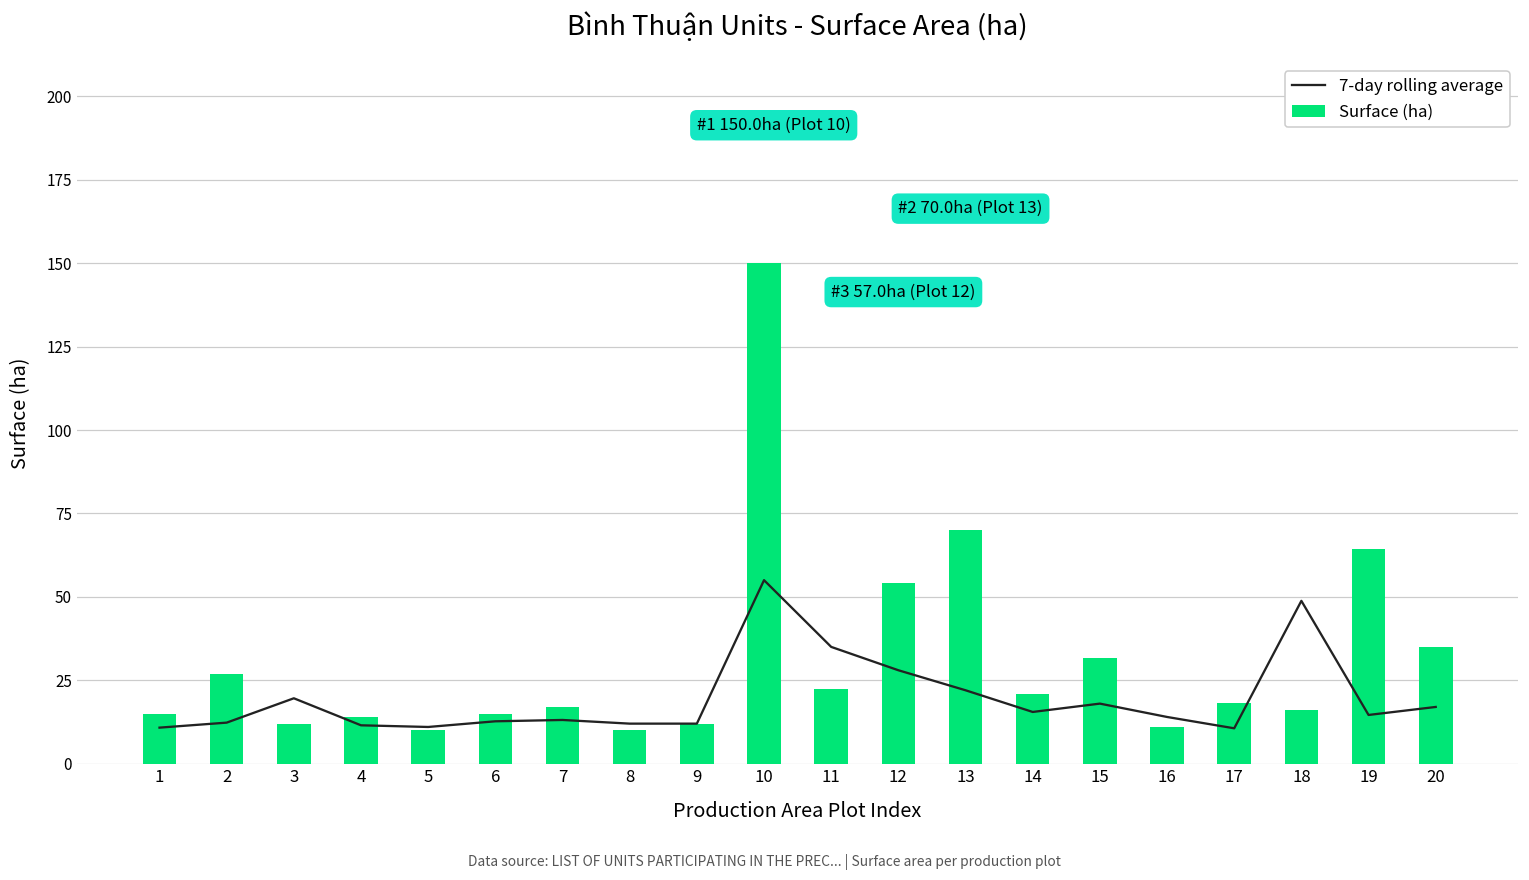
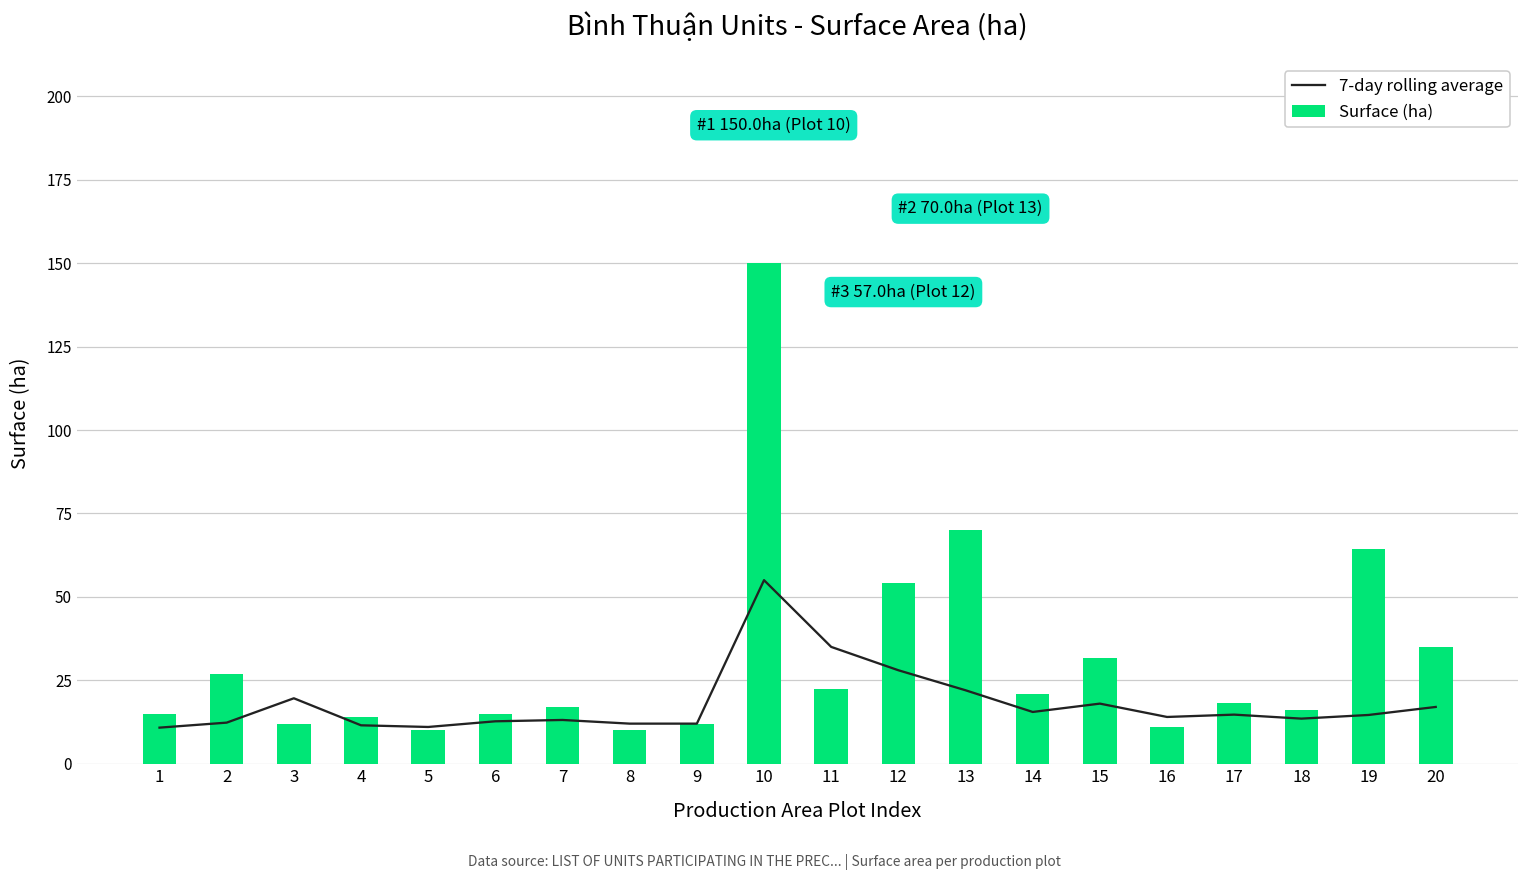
7-day rolling average, 17: 11 -> 15
7-day rolling average, 18: 49 -> 14
